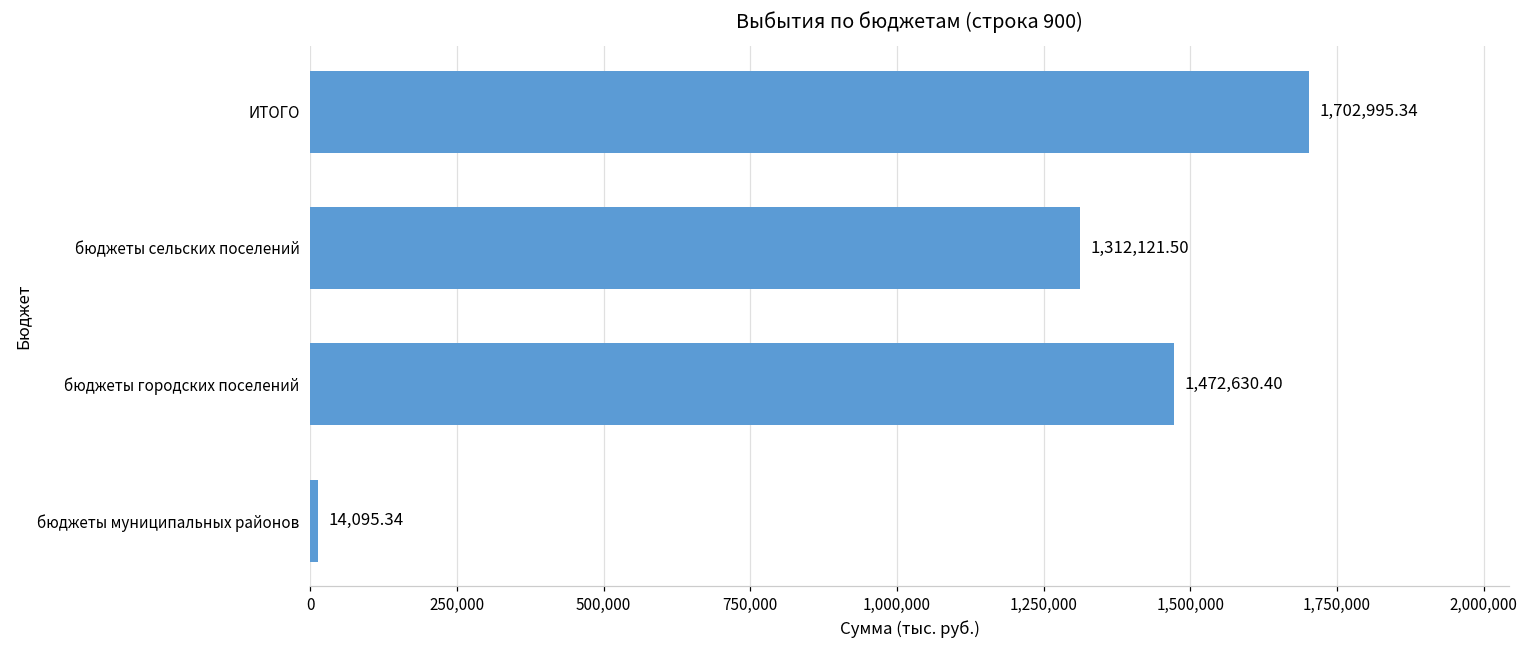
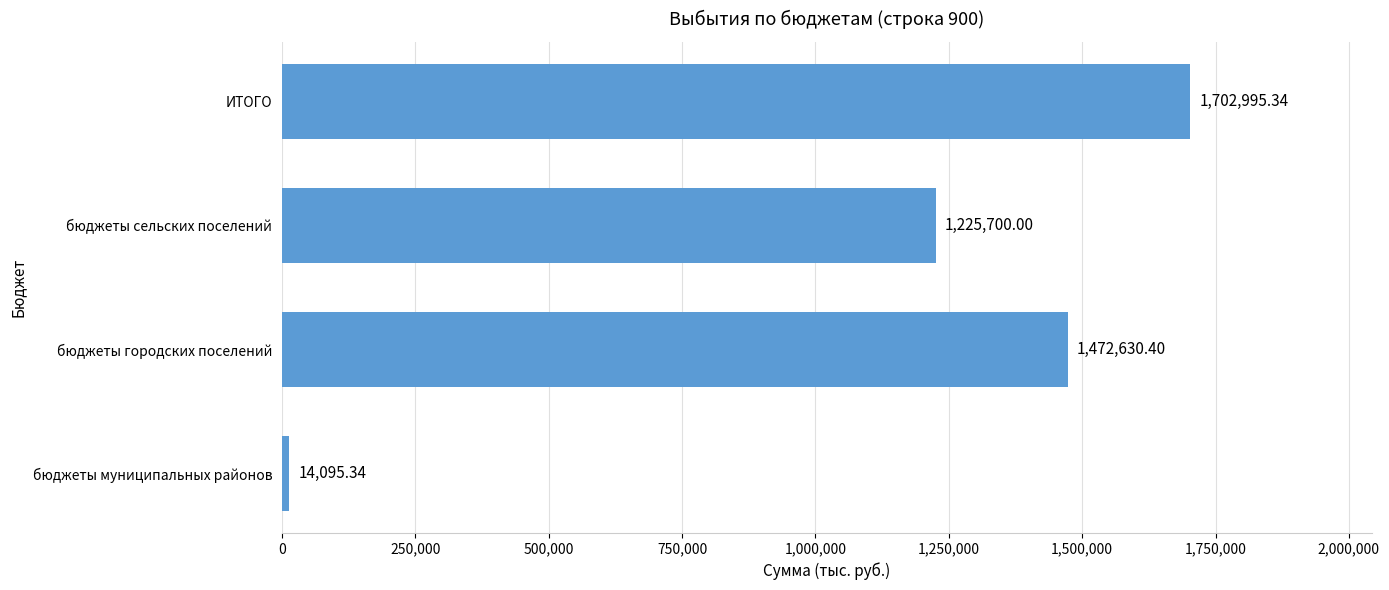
бюджеты сельских поселений: 1,312,121.50 -> 1,225,700.00
